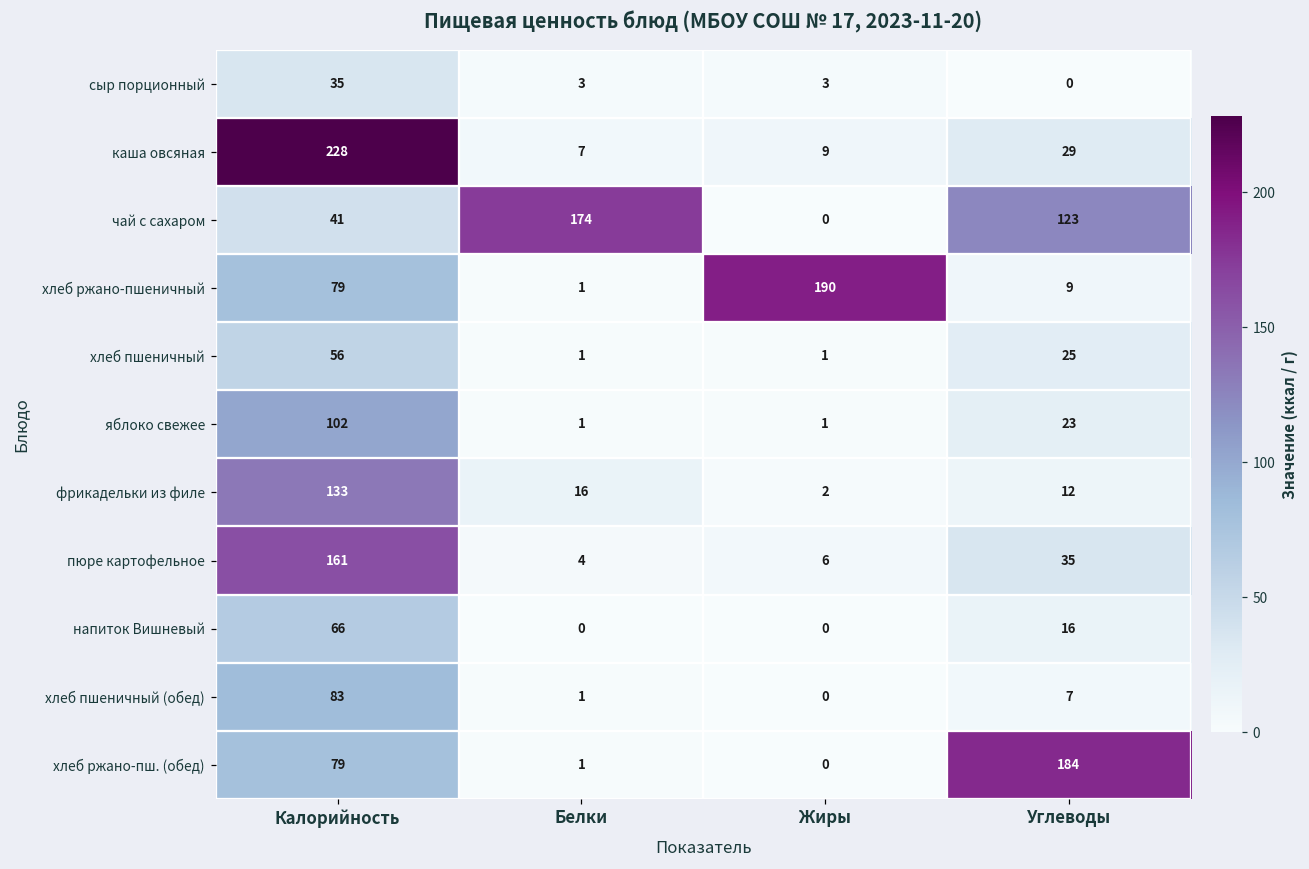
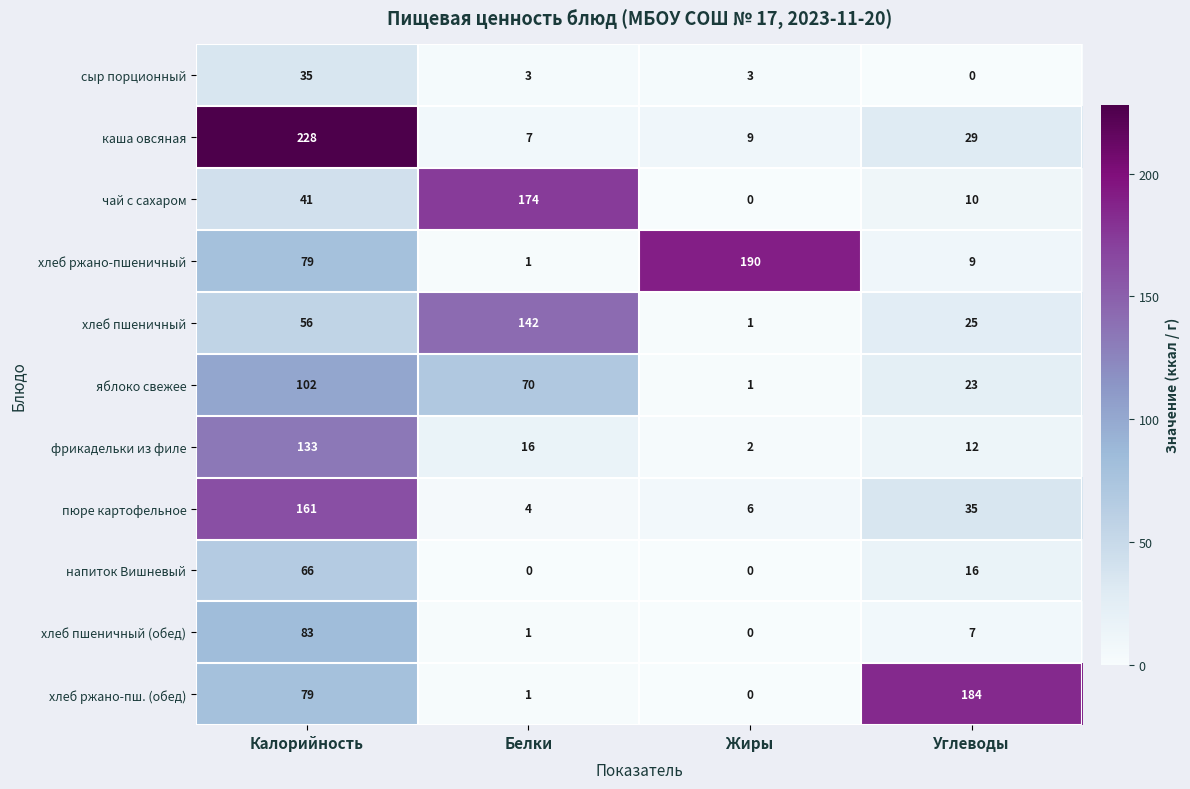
чай с сахаром, Углеводы: 123 -> 10
хлеб пшеничный, Белки: 1 -> 142
яблоко свежее, Белки: 1 -> 70
